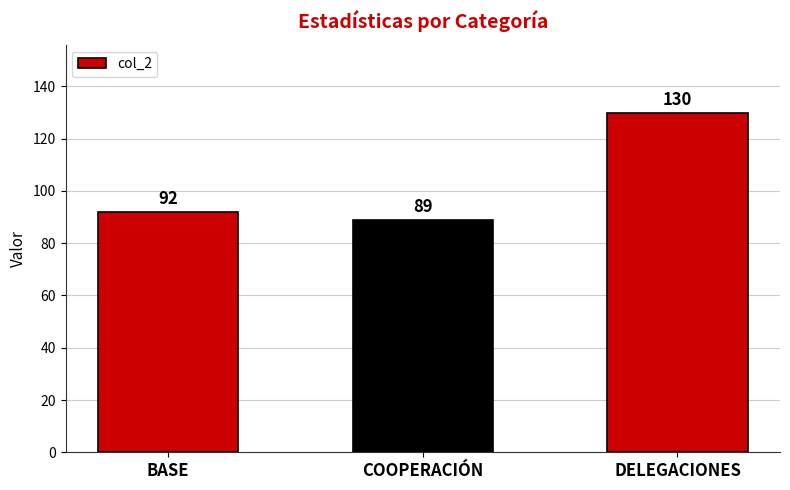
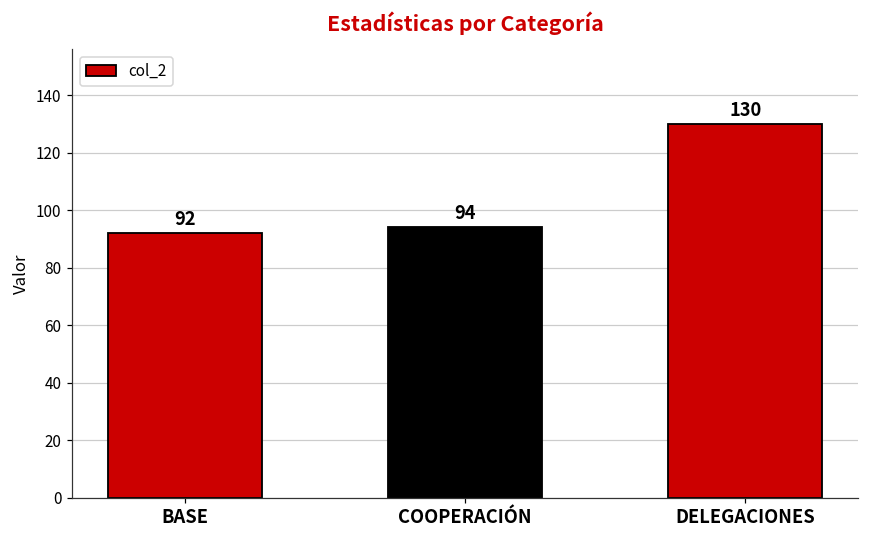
COOPERACIÓN: 89 -> 94
